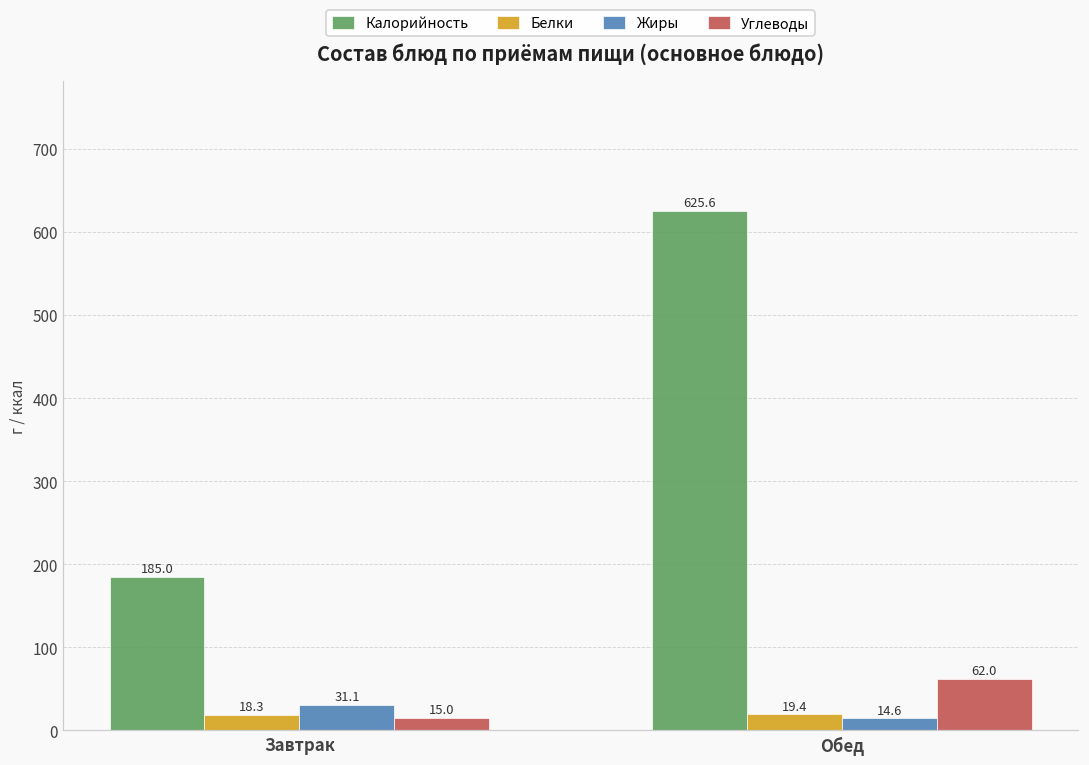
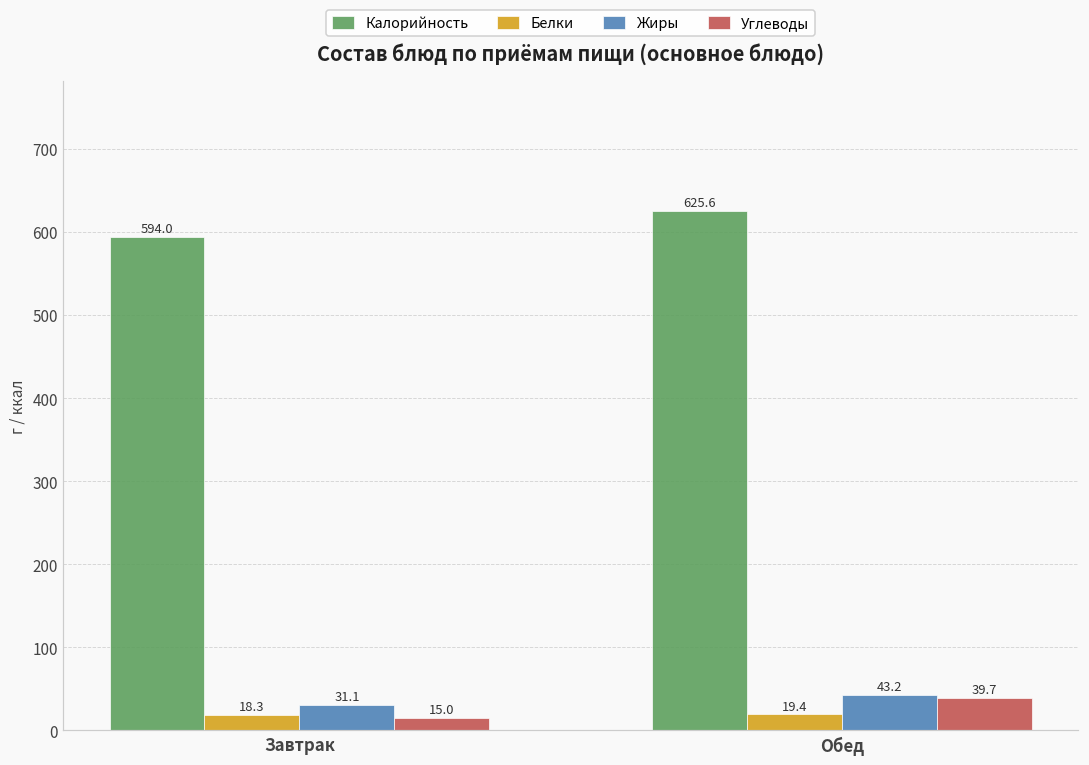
Калорийность, Завтрак: 185.0 -> 594.0
Жиры, Обед: 14.6 -> 43.2
Углеводы, Обед: 62.0 -> 39.7
